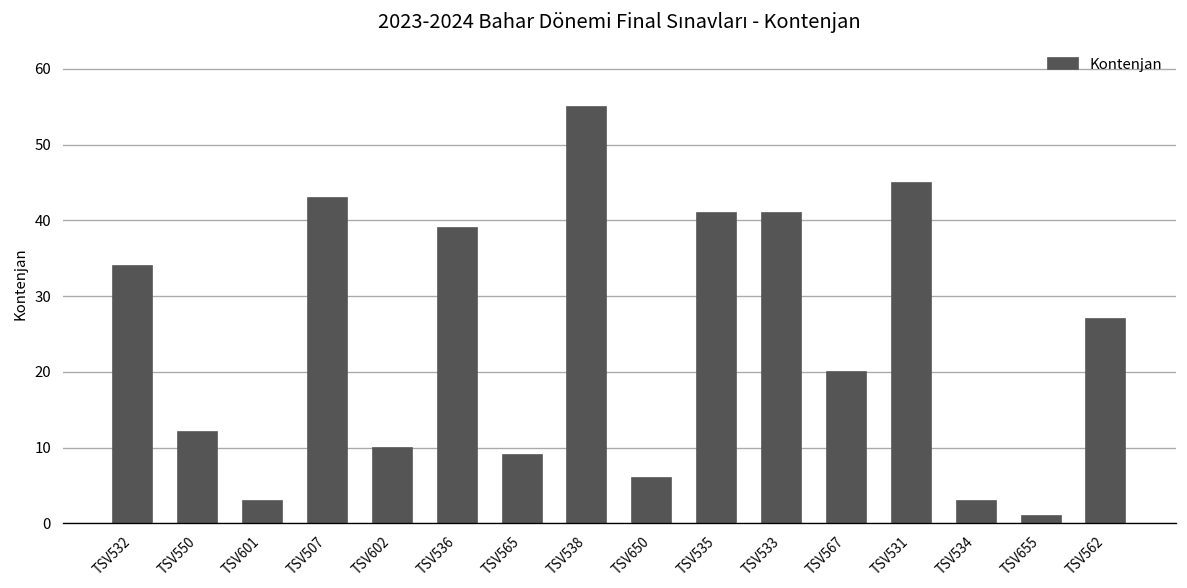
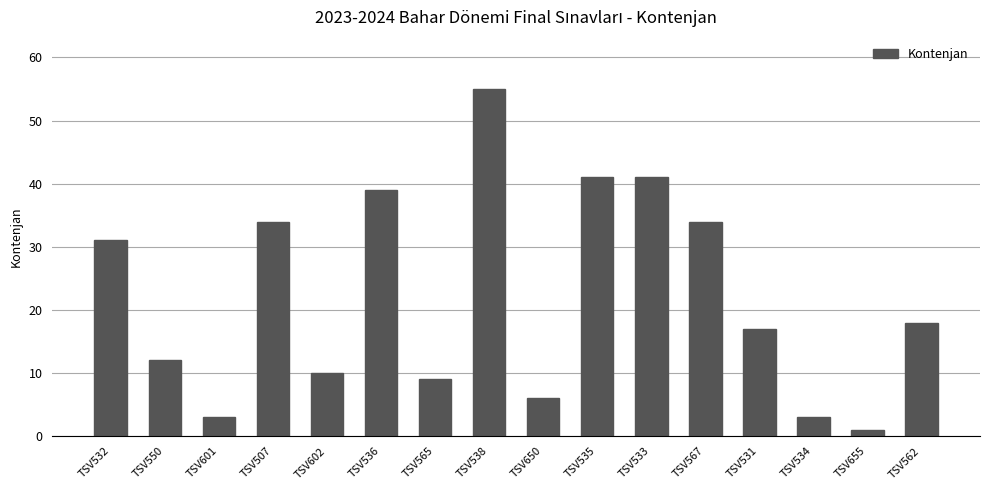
TSV532: 34 -> 31
TSV507: 43 -> 34
TSV567: 20 -> 34
TSV531: 45 -> 17
TSV562: 27 -> 18
